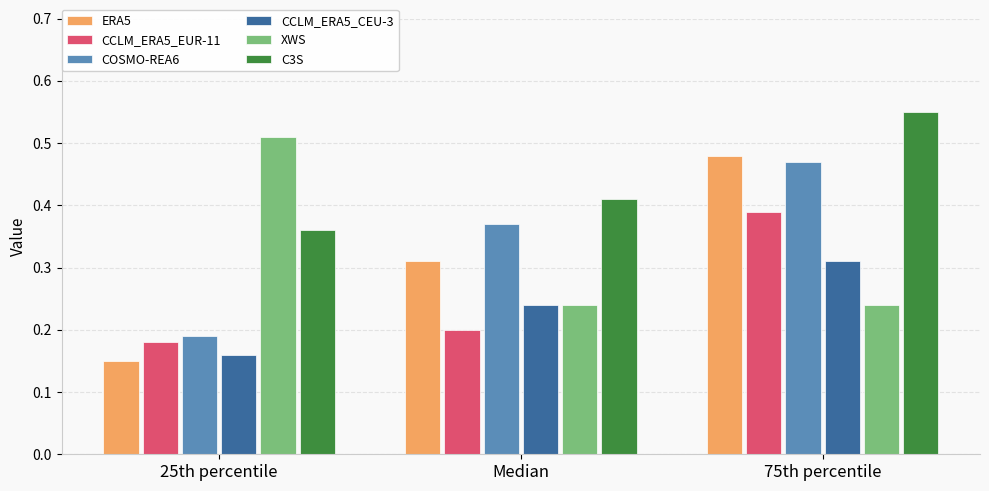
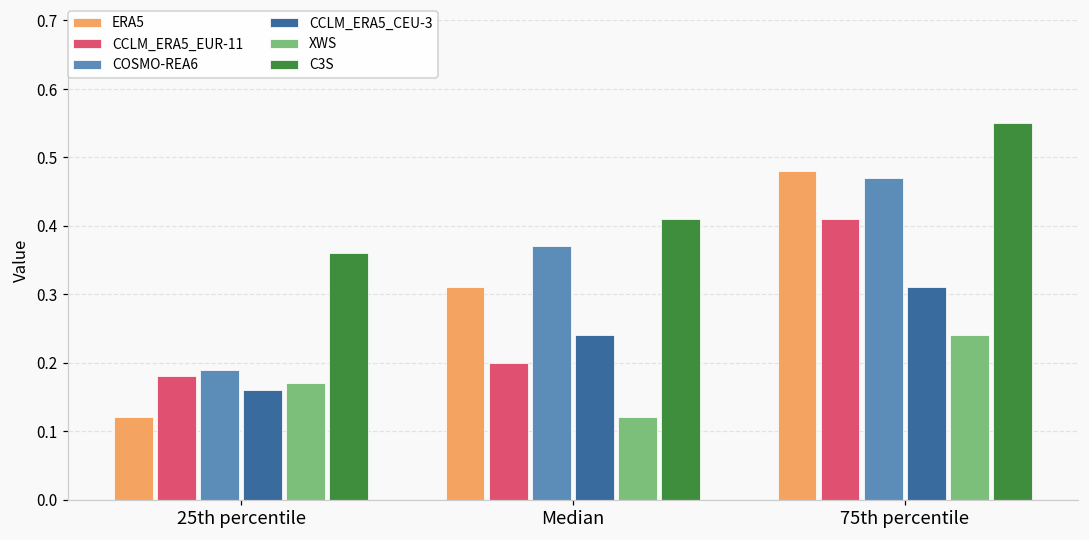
ERA5, 25th percentile: 0.15 -> 0.12
XWS, 25th percentile: 0.51 -> 0.17
XWS, Median: 0.24 -> 0.12
CCLM_ERA5_EUR-11, 75th percentile: 0.39 -> 0.41
